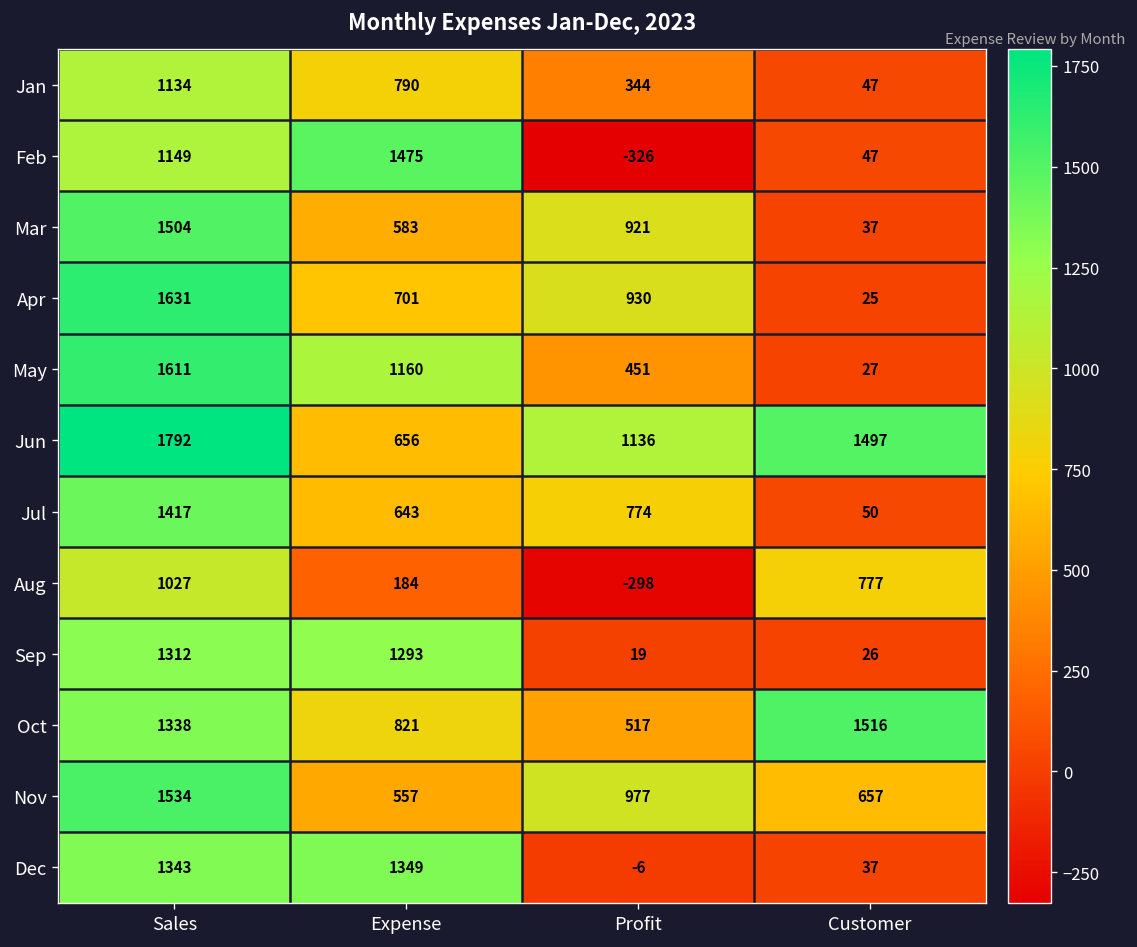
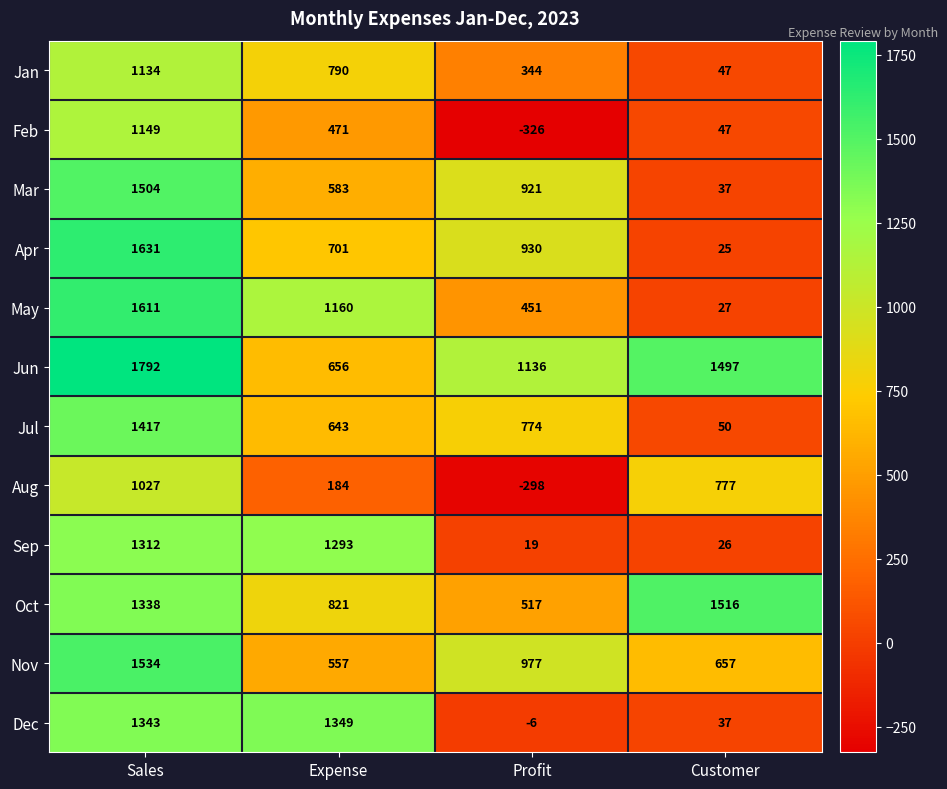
Feb, Expense: 1475 -> 471
